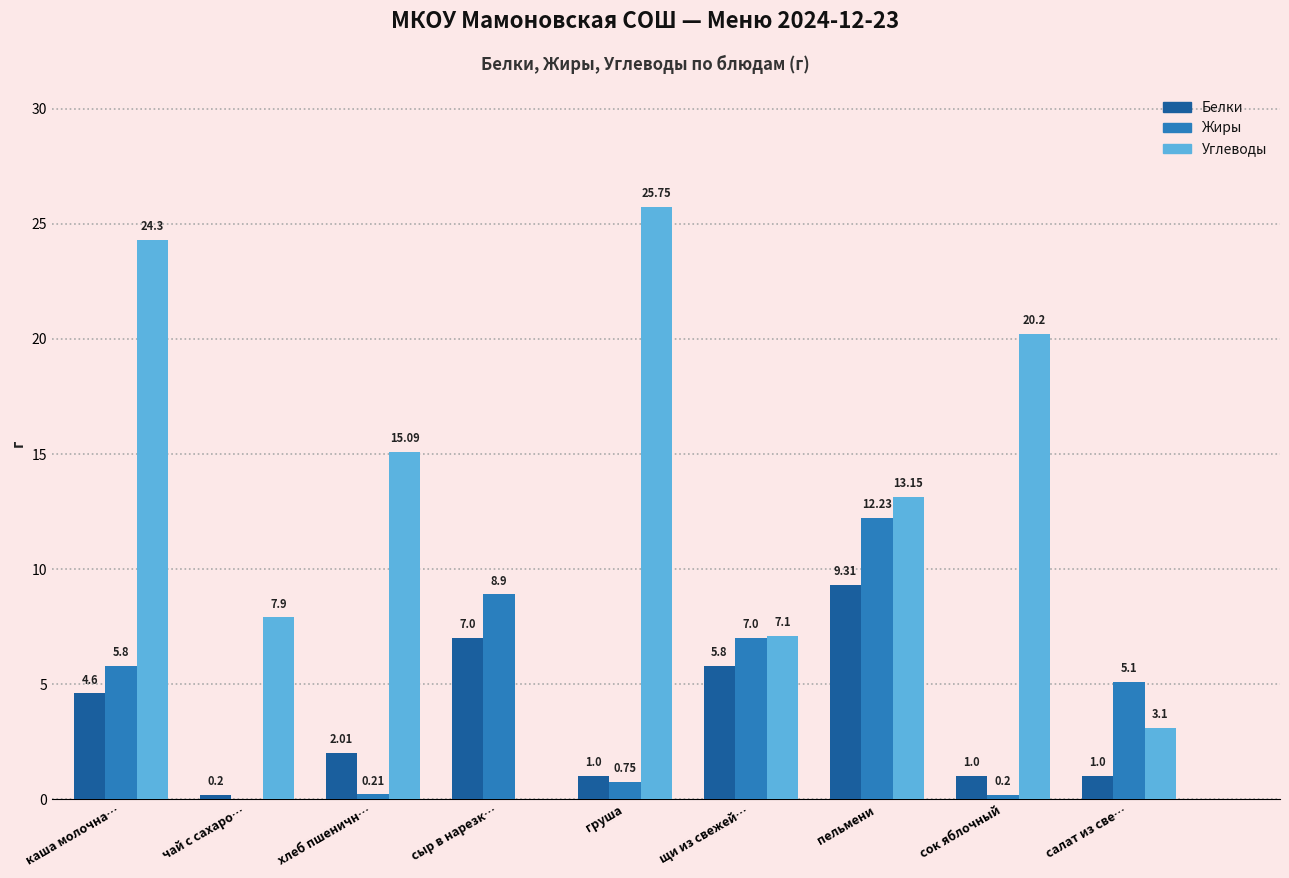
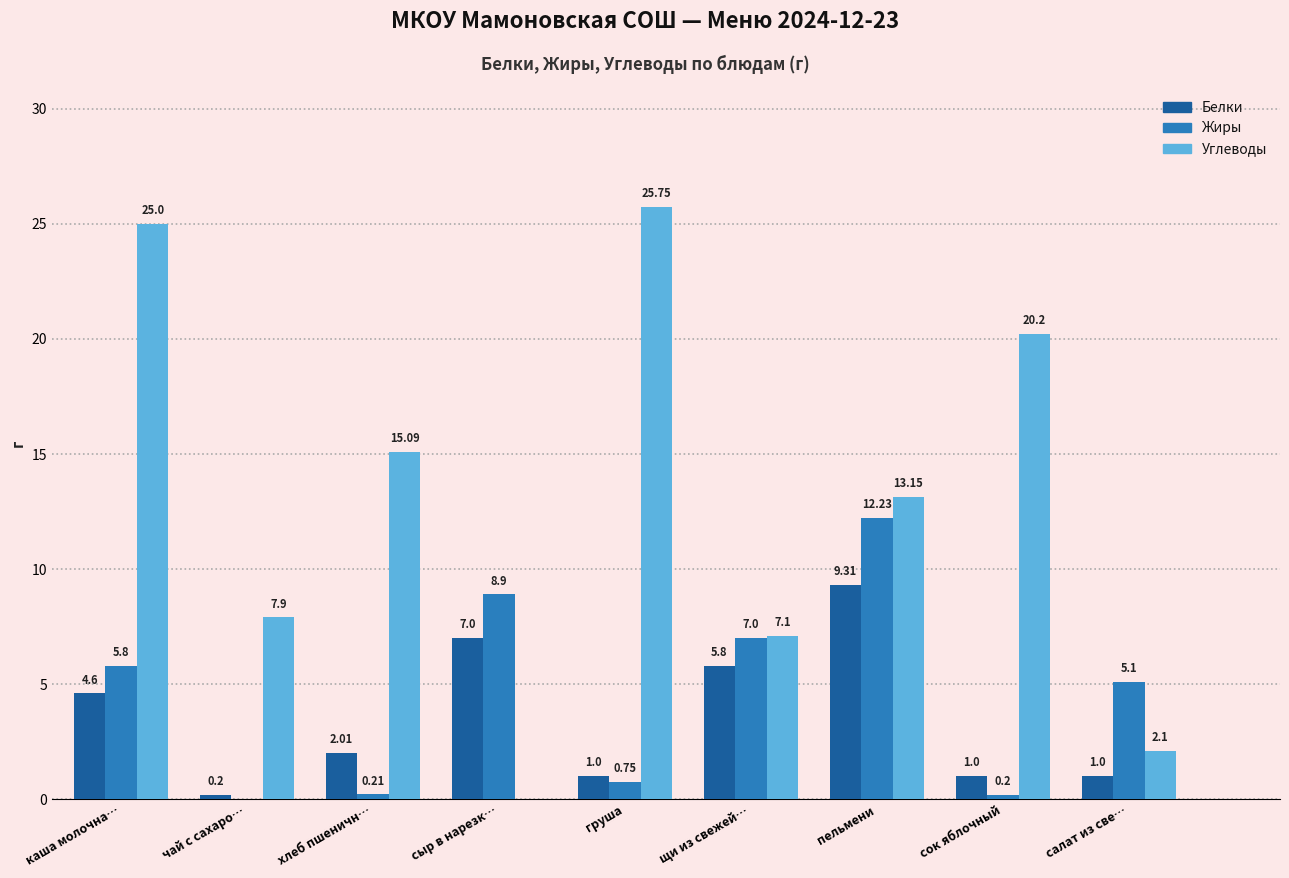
Углеводы, каша молочна…: 24.3 -> 25.0
Углеводы, салат из све…: 3.1 -> 2.1
